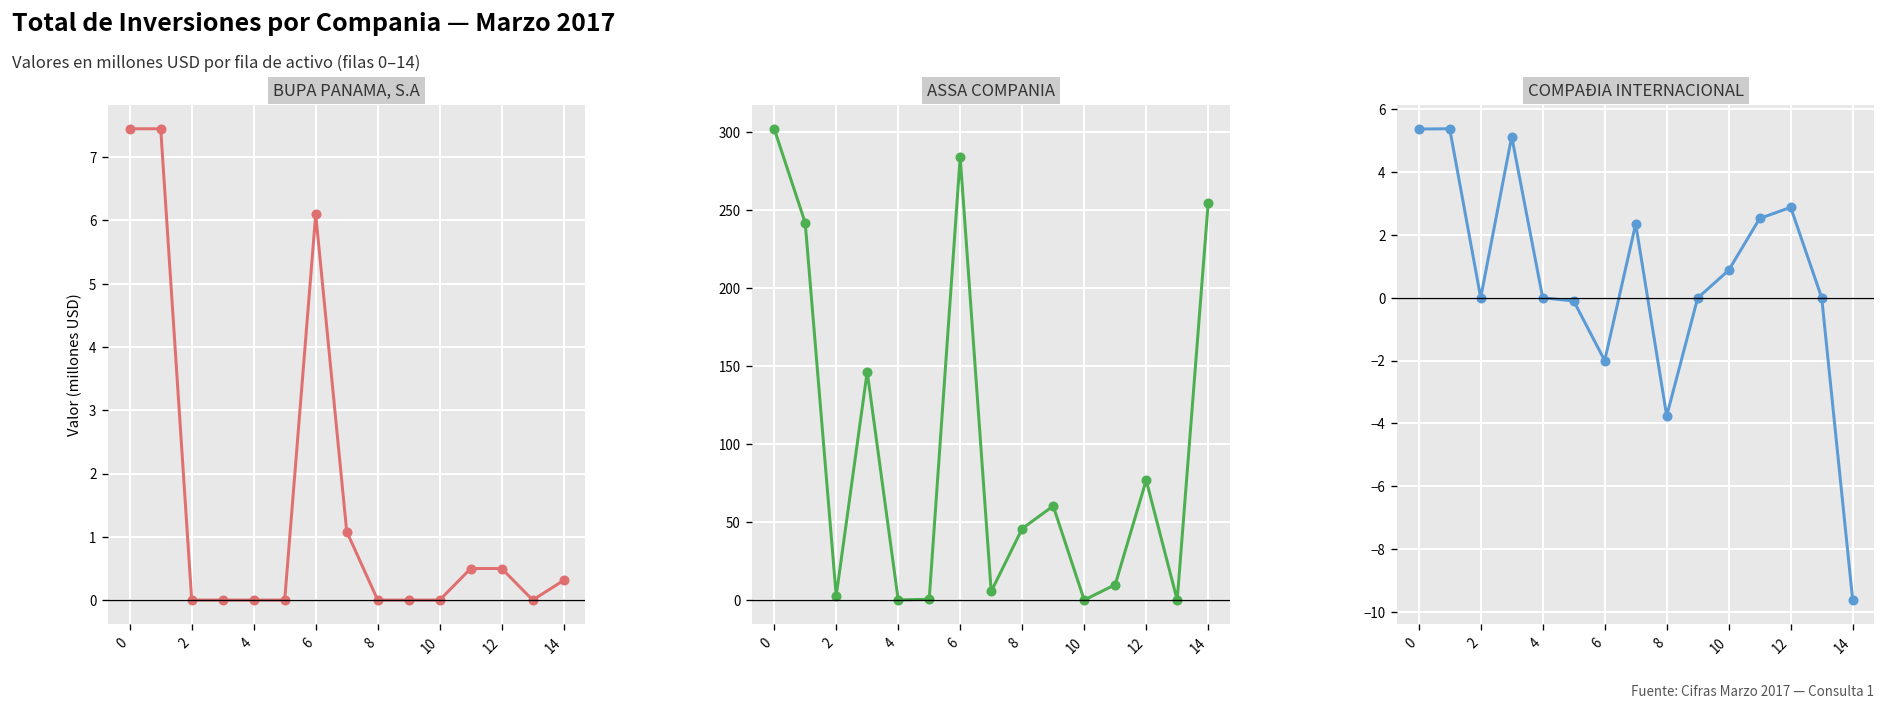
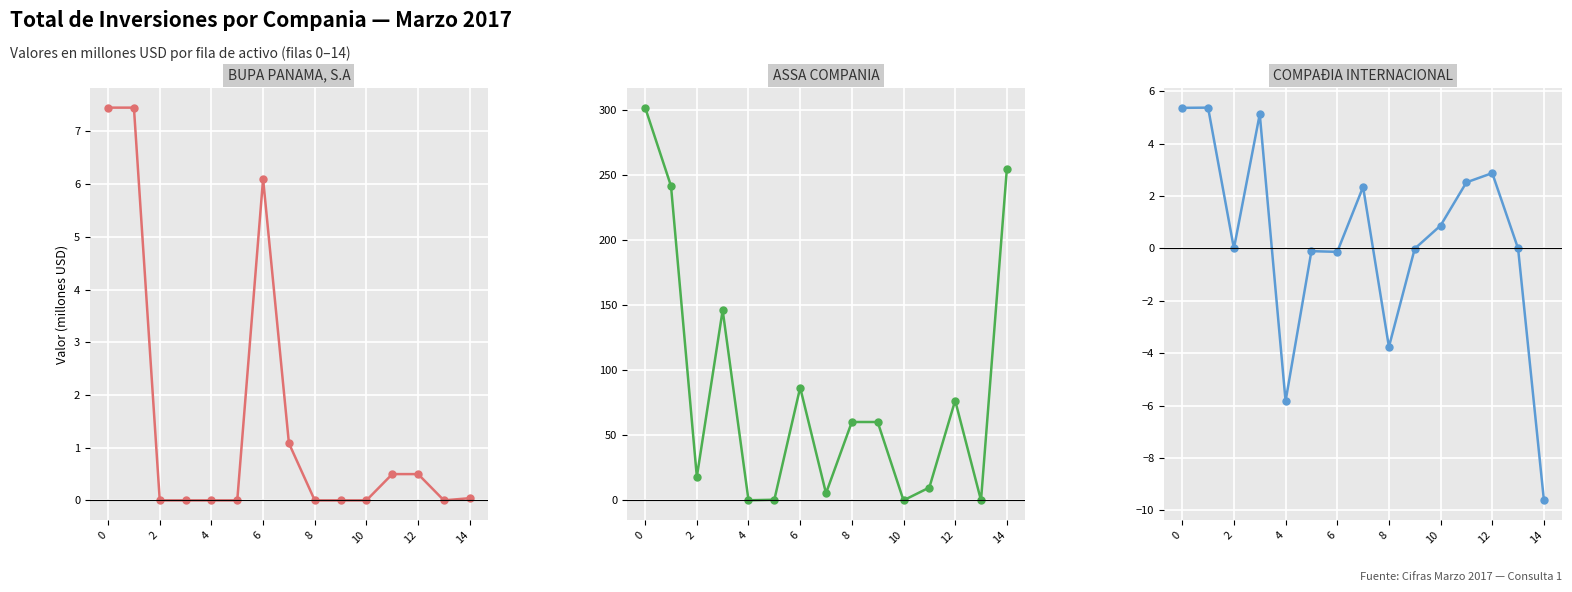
BUPA PANAMA, S.A, 14: 0.3 -> 0.0
ASSA COMPANIA, 2: 3 -> 18
ASSA COMPANIA, 6: 284 -> 87
ASSA COMPANIA, 8: 46 -> 60
COMPAÐIA INTERNACIONAL, 4: 0.0 -> -5.8
COMPAÐIA INTERNACIONAL, 6: -2.0 -> -0.1
